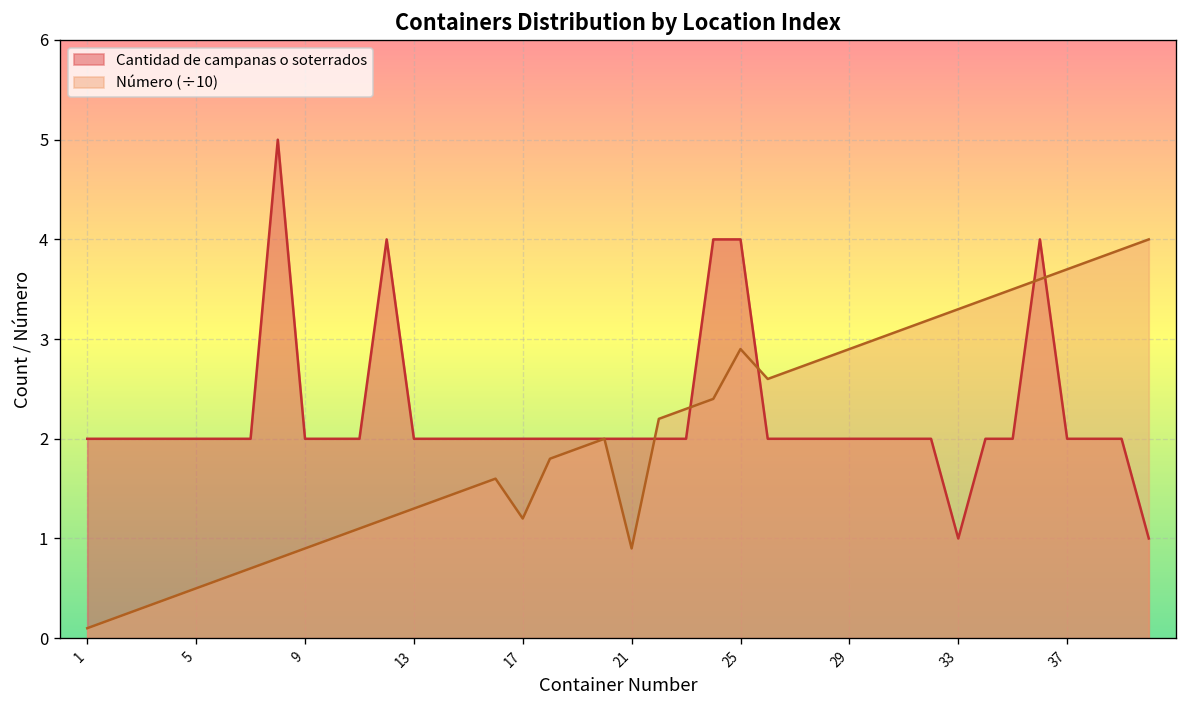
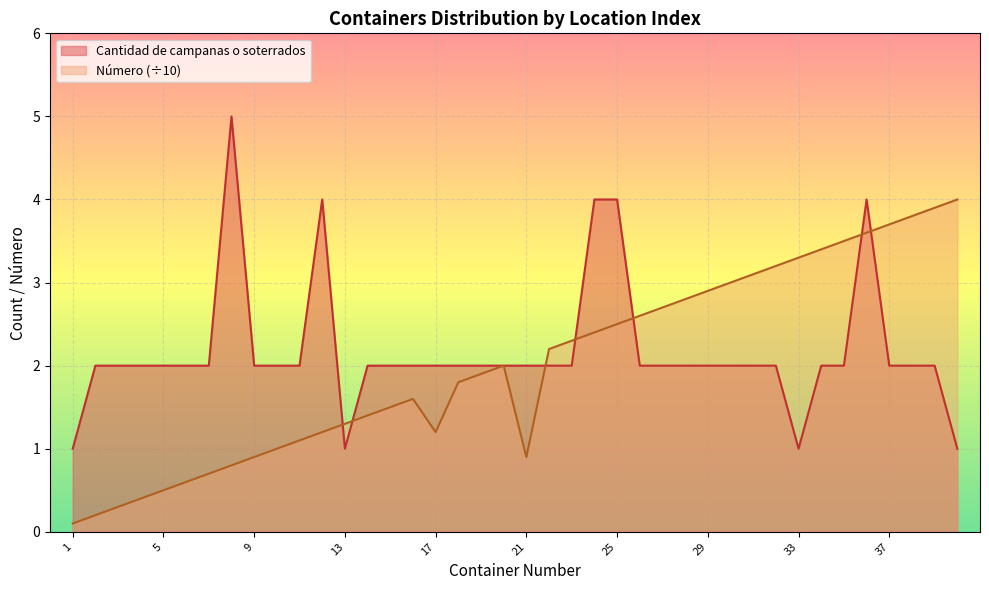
Cantidad de campanas o soterrados, 1: 2 -> 1
Cantidad de campanas o soterrados, 13: 2 -> 1
Número (÷10), 25: 2.9 -> 2.5
